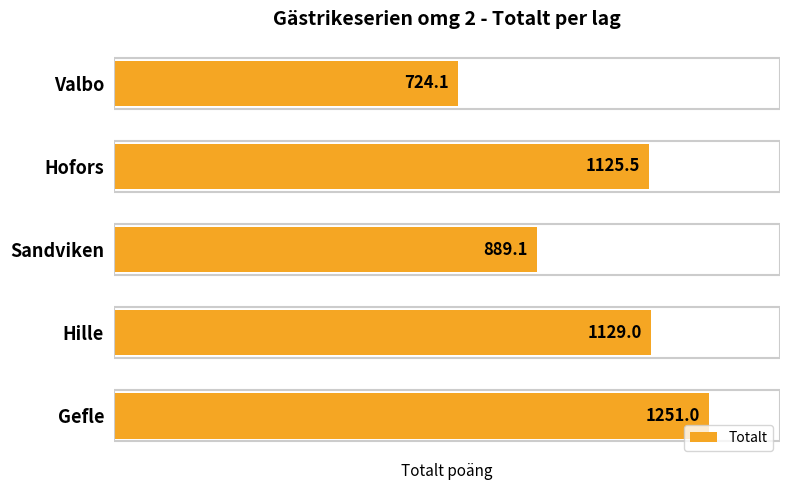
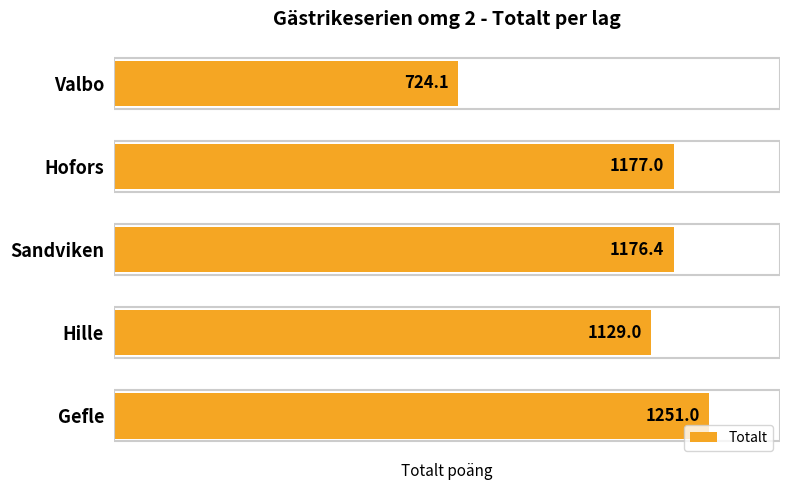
Hofors: 1125.5 -> 1177.0
Sandviken: 889.1 -> 1176.4
